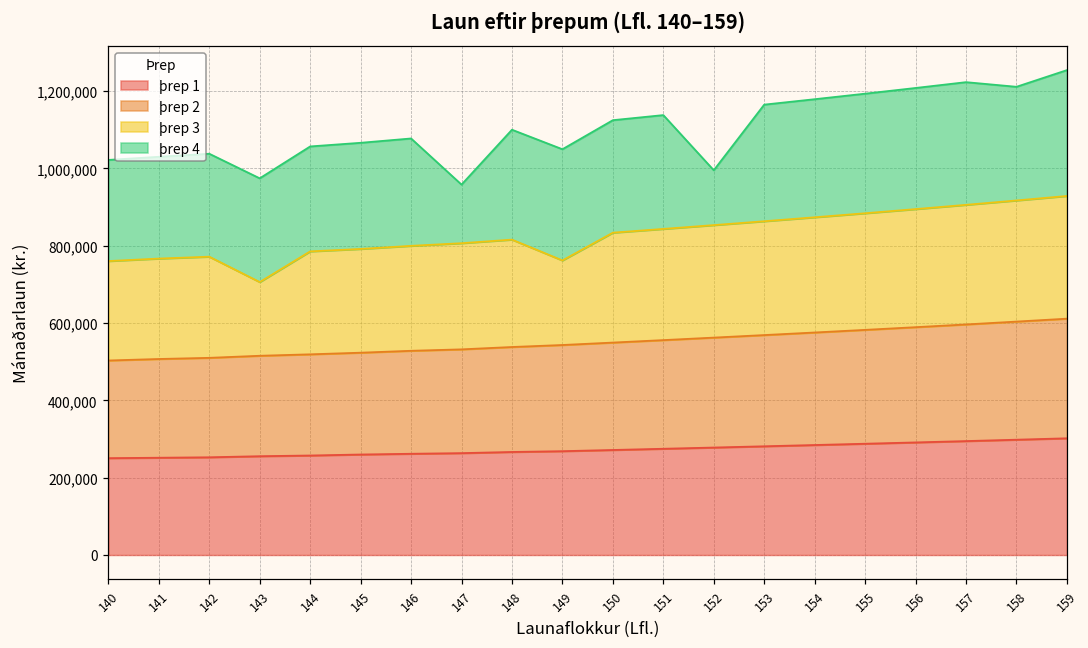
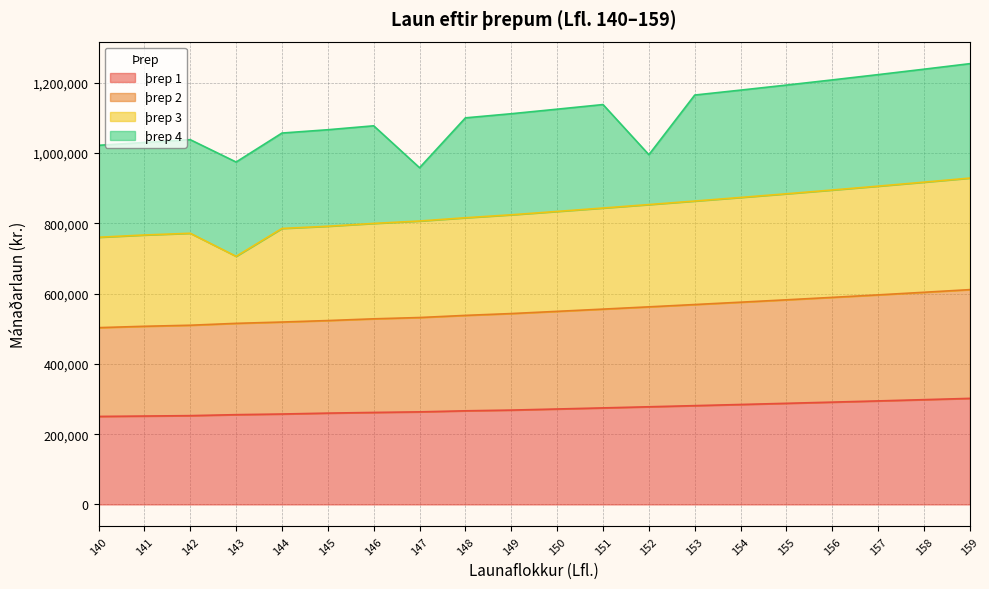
þrep 3, 149: 220,000 -> 280,000
þrep 4, 158: 290,000 -> 320,000
